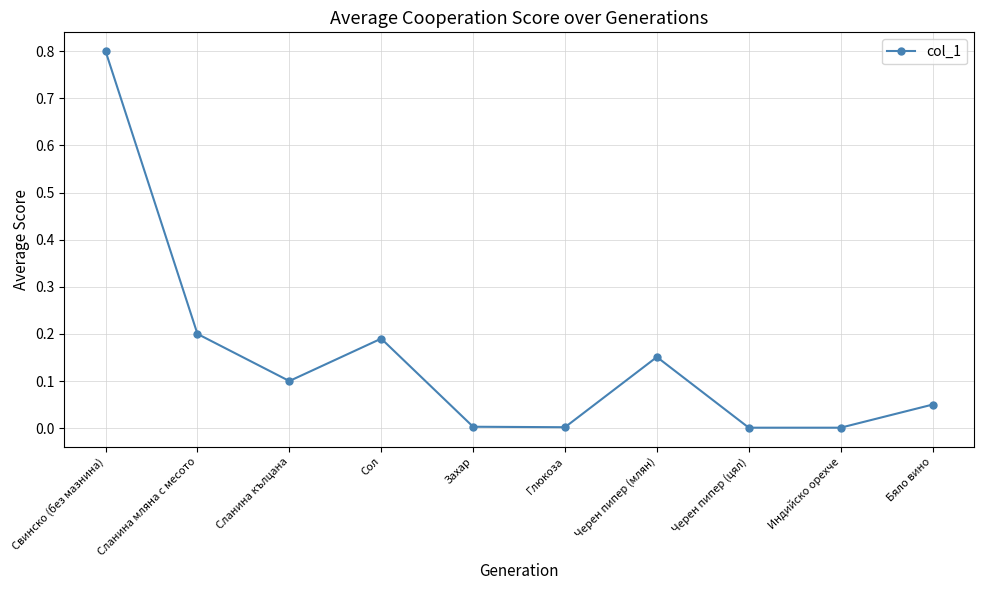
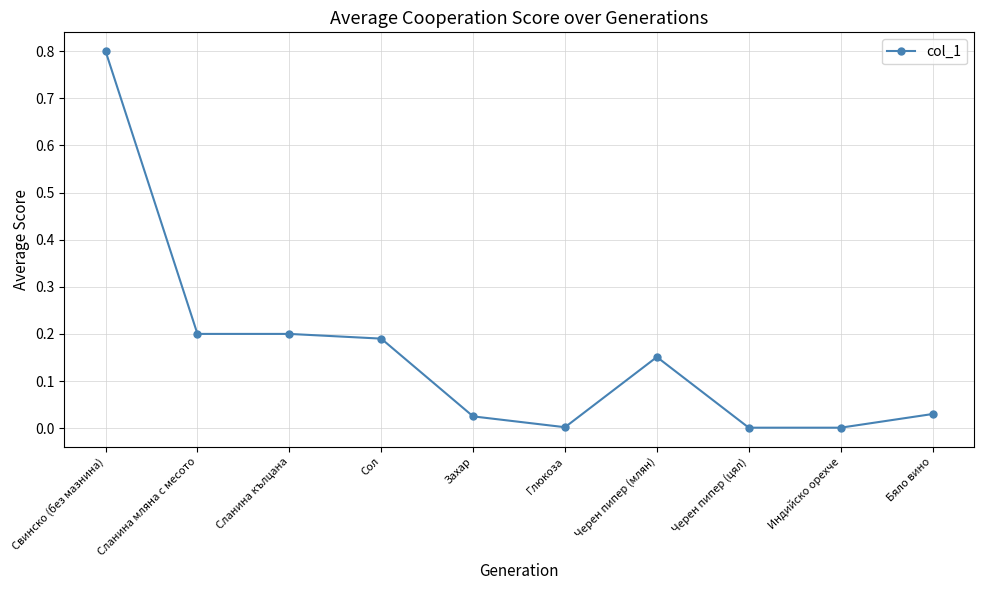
Сланина кълцана: 0.1 -> 0.2
Захар: 0.00 -> 0.03
Бяло вино: 0.05 -> 0.03
